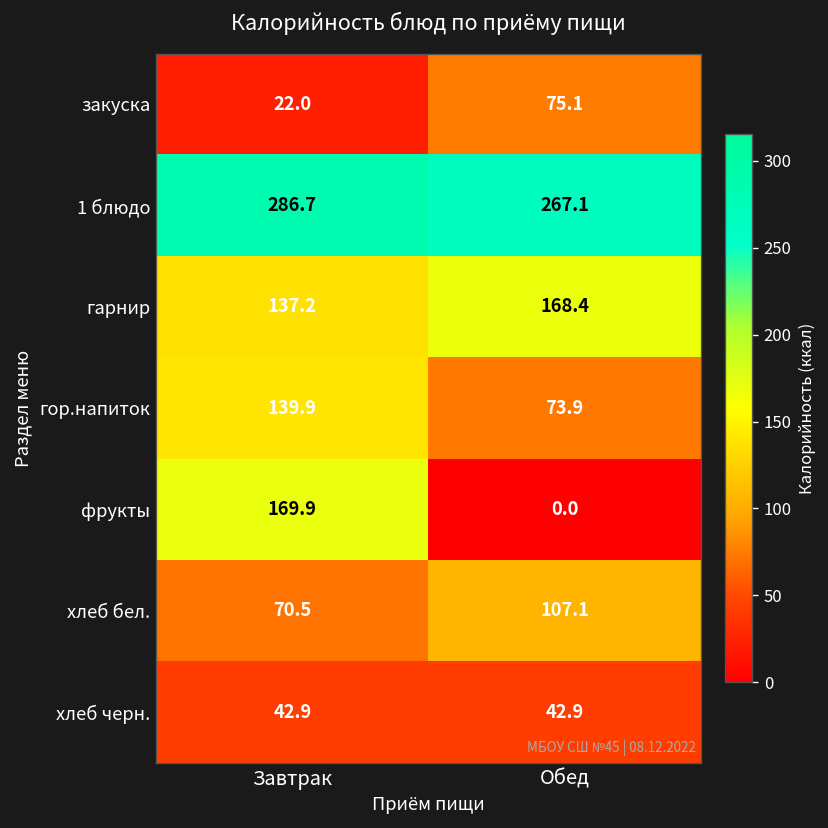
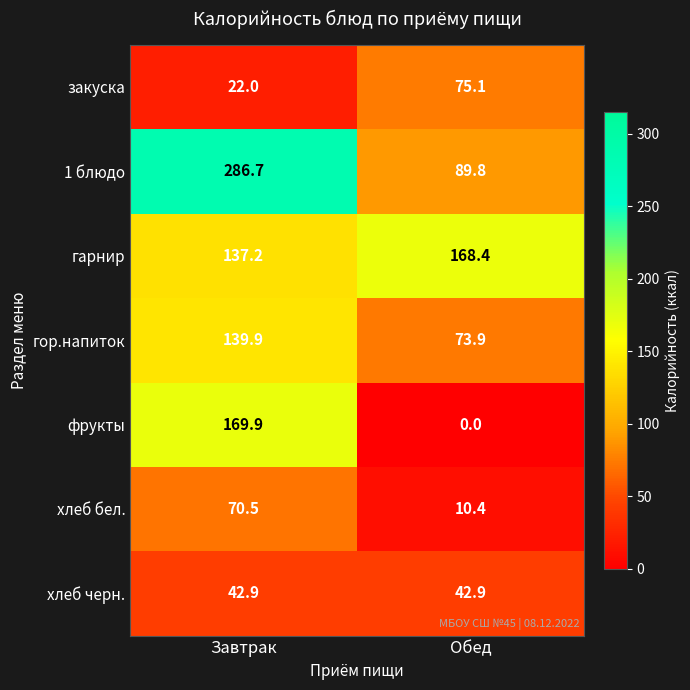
1 блюдо, Обед: 267.1 -> 89.8
хлеб бел., Обед: 107.1 -> 10.4
